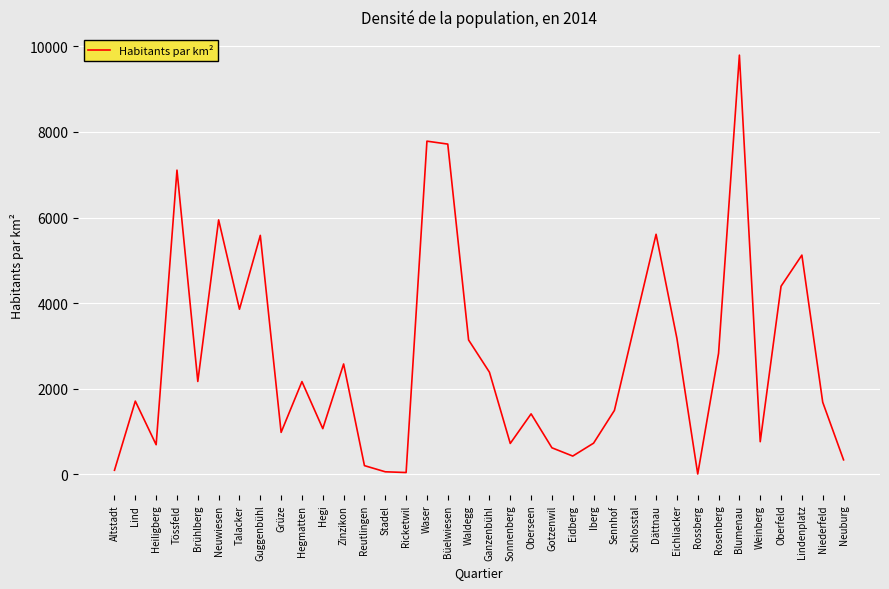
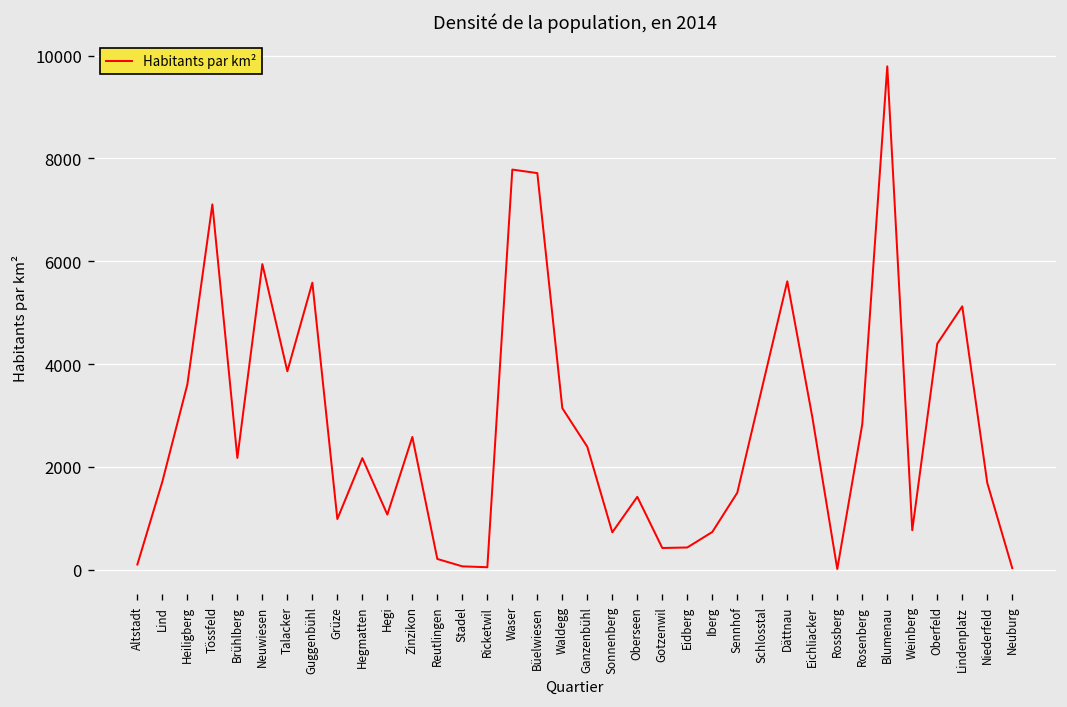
Heiligberg: 700 -> 3600
Gotzenwil: 600 -> 400
Eichliacker: 3200 -> 3000
Neuburg: 300 -> 0
